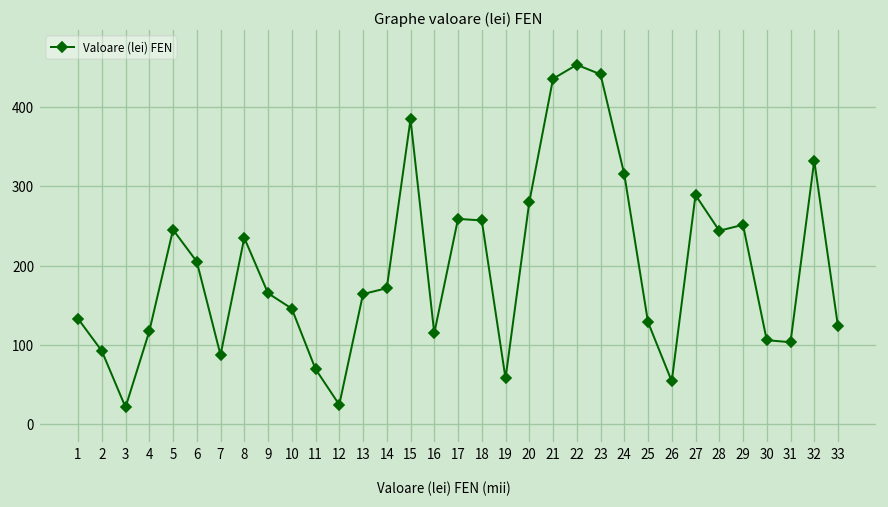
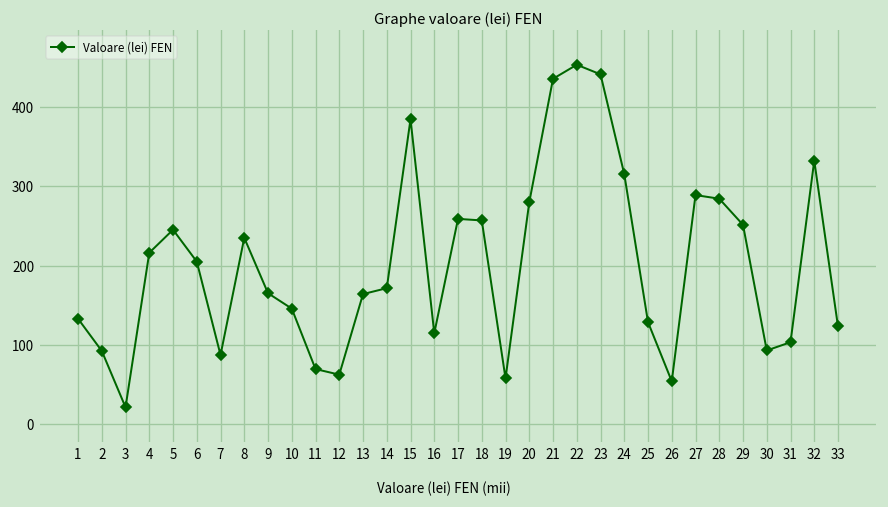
4: 120 -> 220
12: 20 -> 60
28: 240 -> 280
30: 110 -> 90
